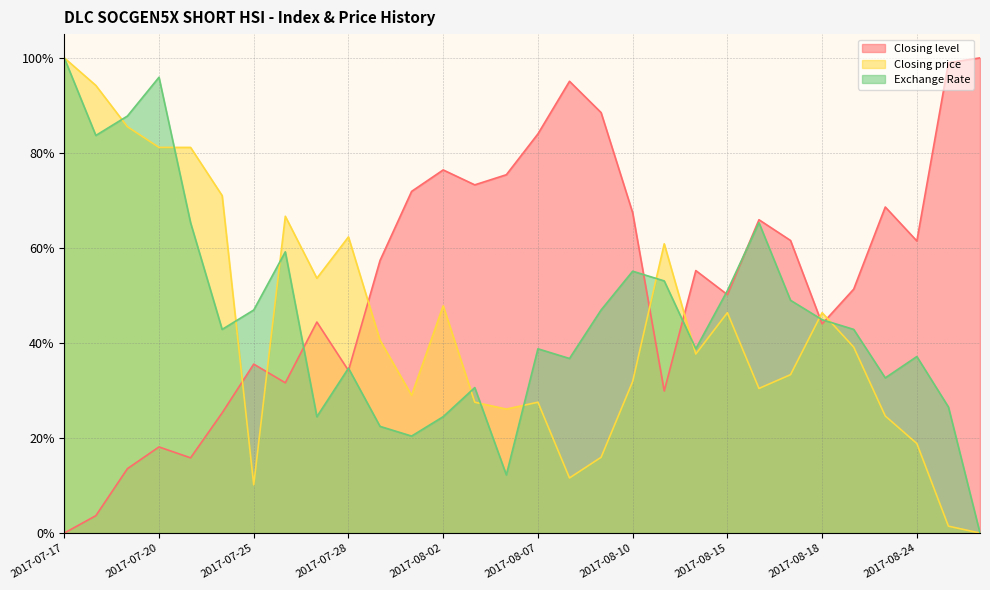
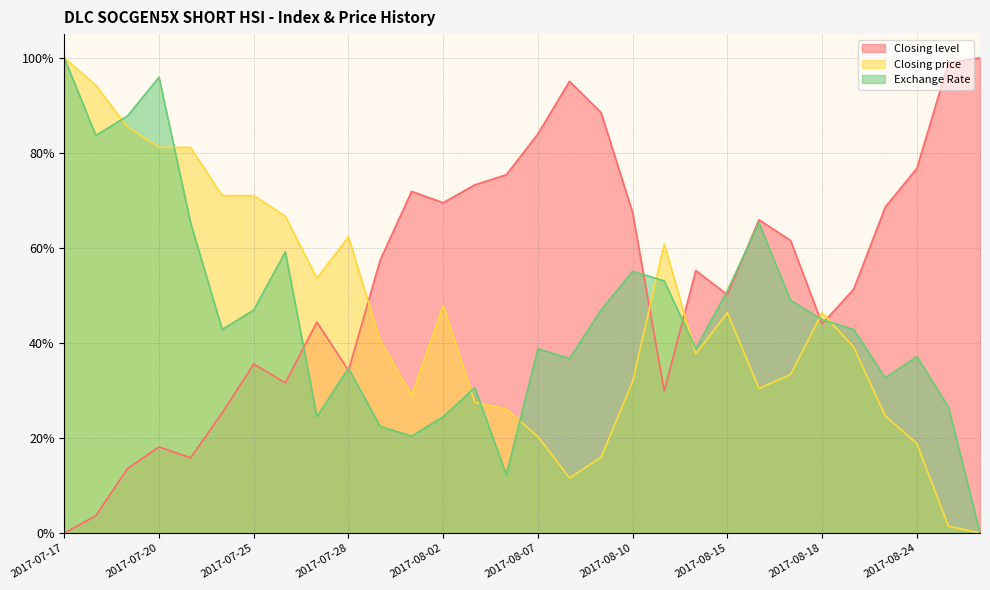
Closing price, 2017-07-25: 10% -> 71%
Closing level, 2017-08-02: 76% -> 70%
Closing price, 2017-08-07: 28% -> 20%
Closing level, 2017-08-24: 61% -> 77%
